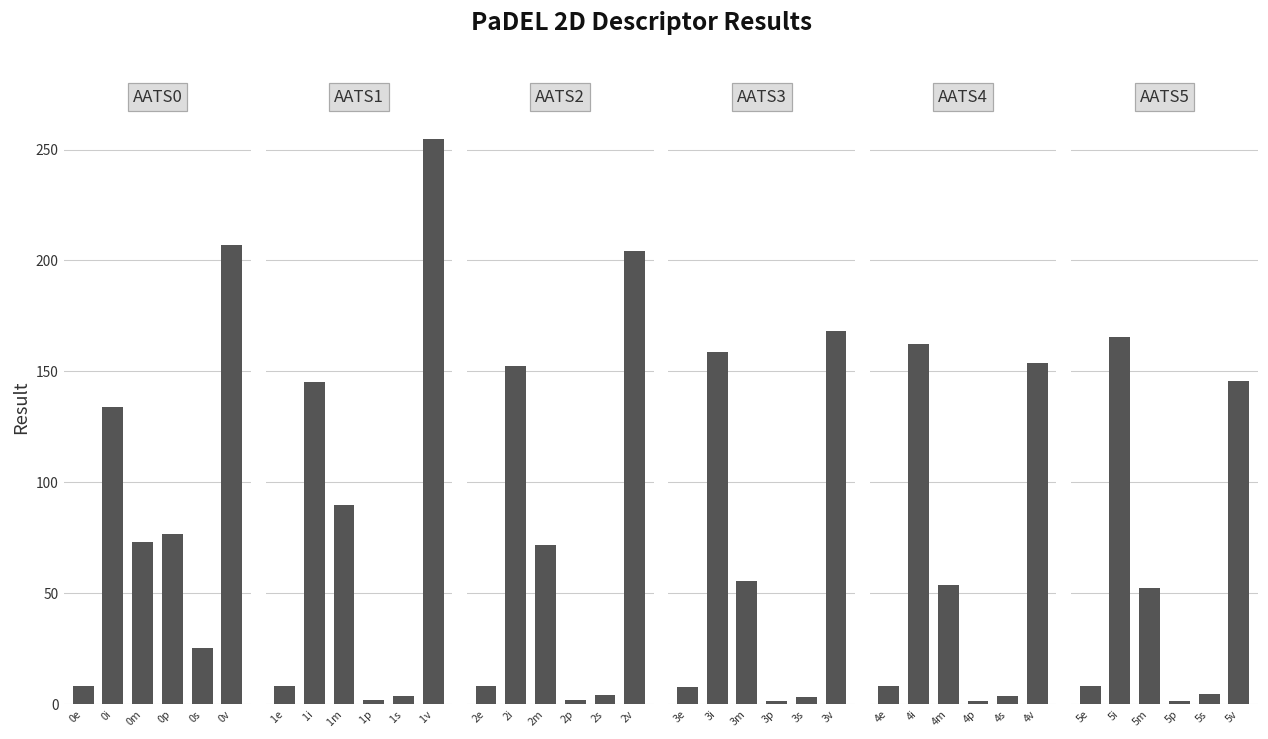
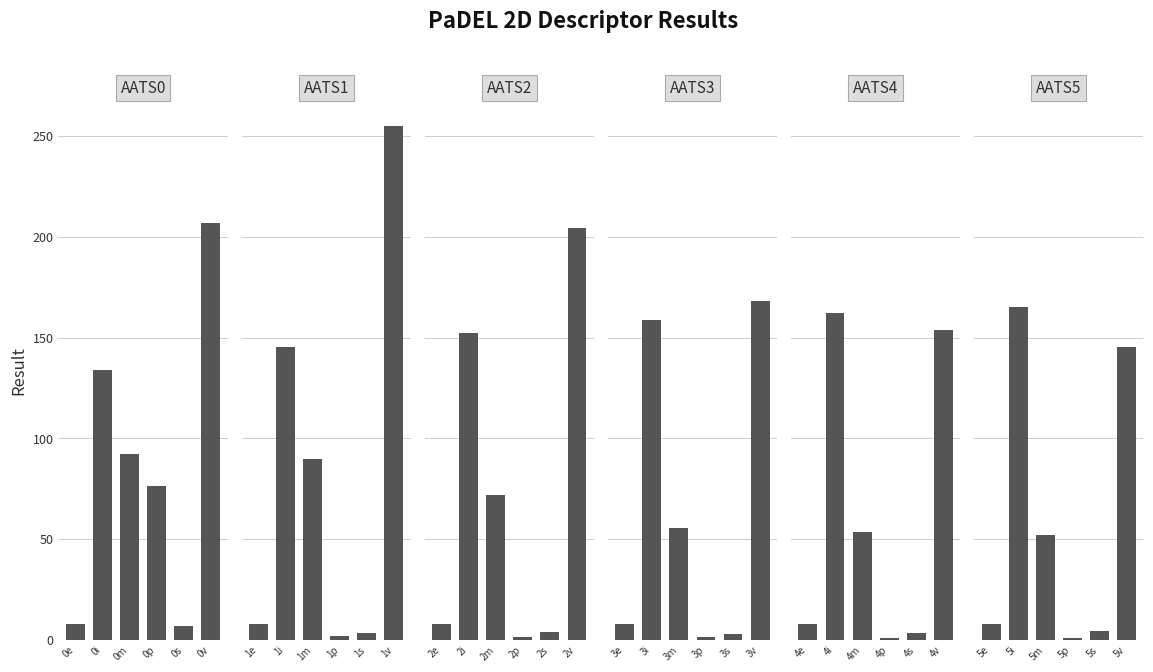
AATS0, 0m: 73 -> 92
AATS0, 0s: 25 -> 7
